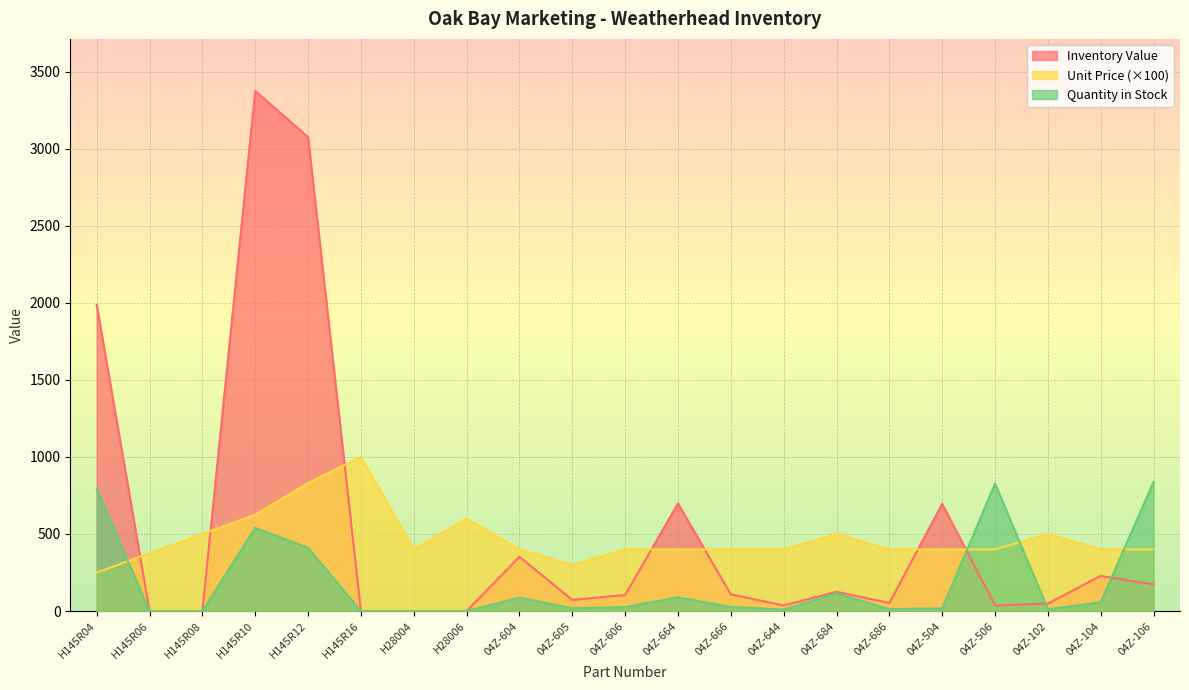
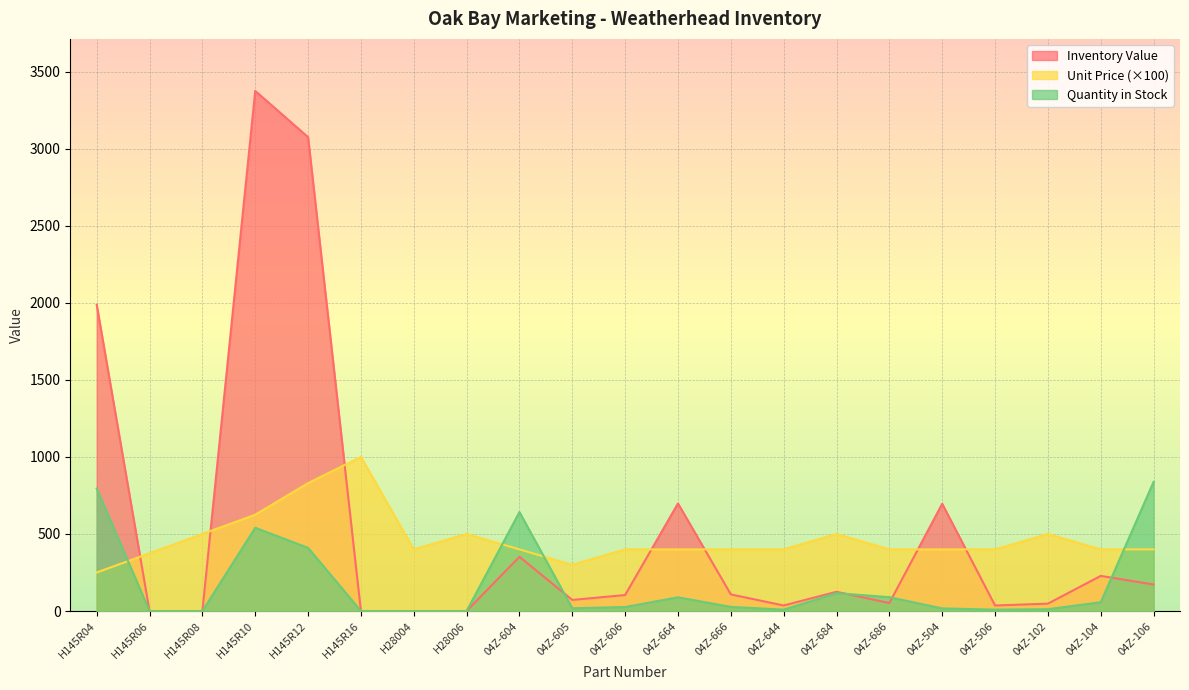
Unit Price (×100), H28006: 600 -> 500
Quantity in Stock, 04Z-604: 90 -> 640
Quantity in Stock, 04Z-686: 10 -> 90
Quantity in Stock, 04Z-506: 830 -> 10
